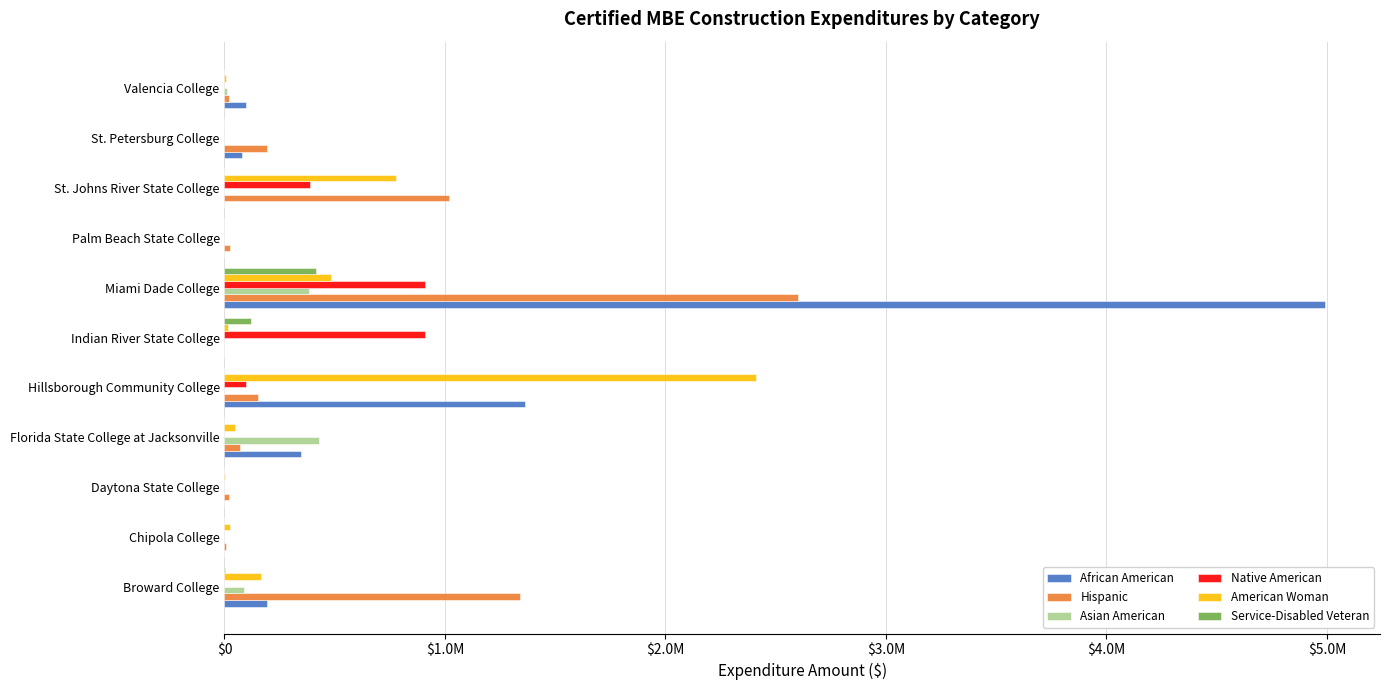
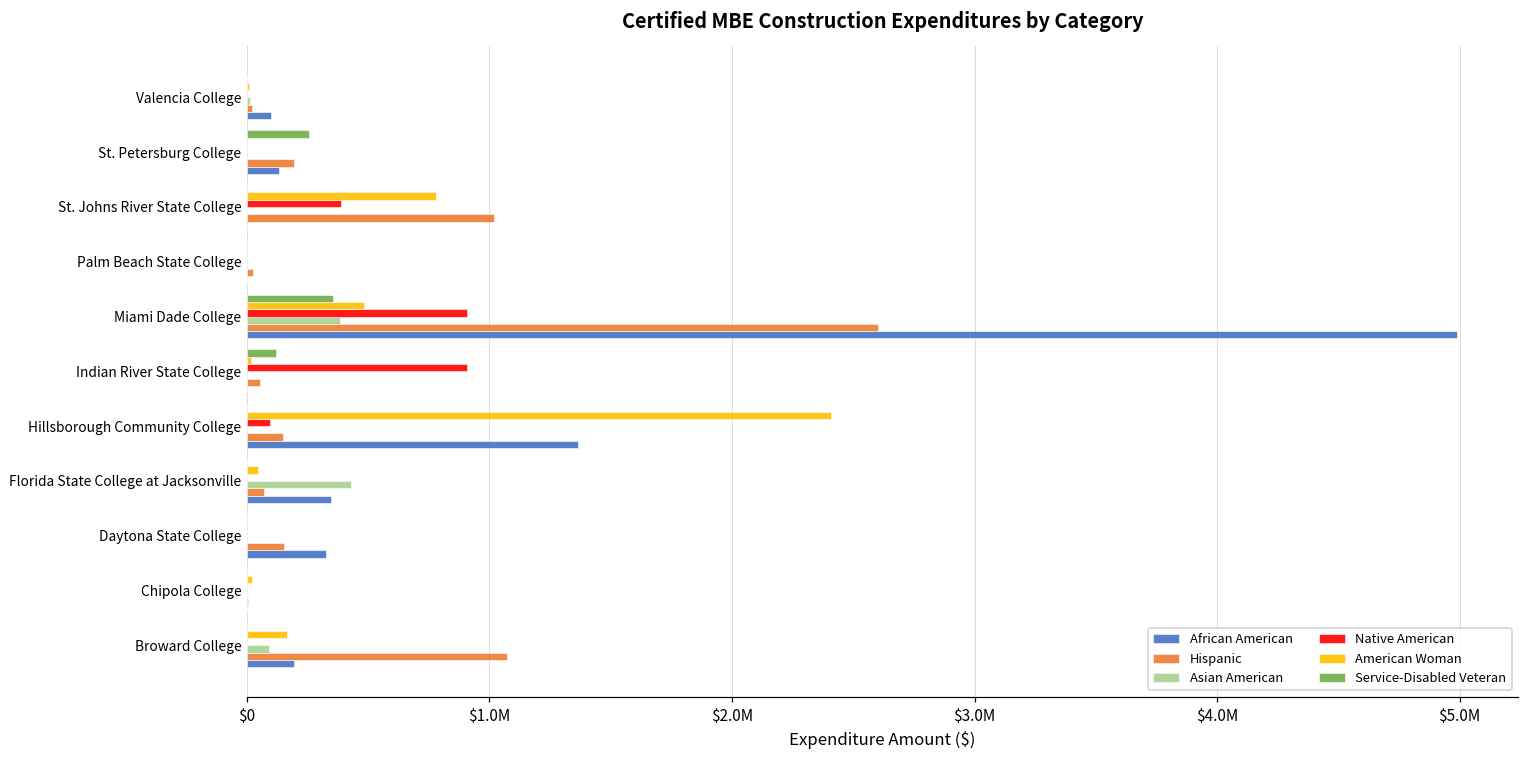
Service-Disabled Veteran, St. Petersburg College: $0 -> $260000
African American, St. Petersburg College: $80000 -> $130000
Service-Disabled Veteran, Miami Dade College: $410000 -> $350000
Hispanic, Indian River State College: $0 -> $50000
Hispanic, Daytona State College: $20000 -> $150000
African American, Daytona State College: $0 -> $330000
Hispanic, Broward College: $1340000 -> $1070000
